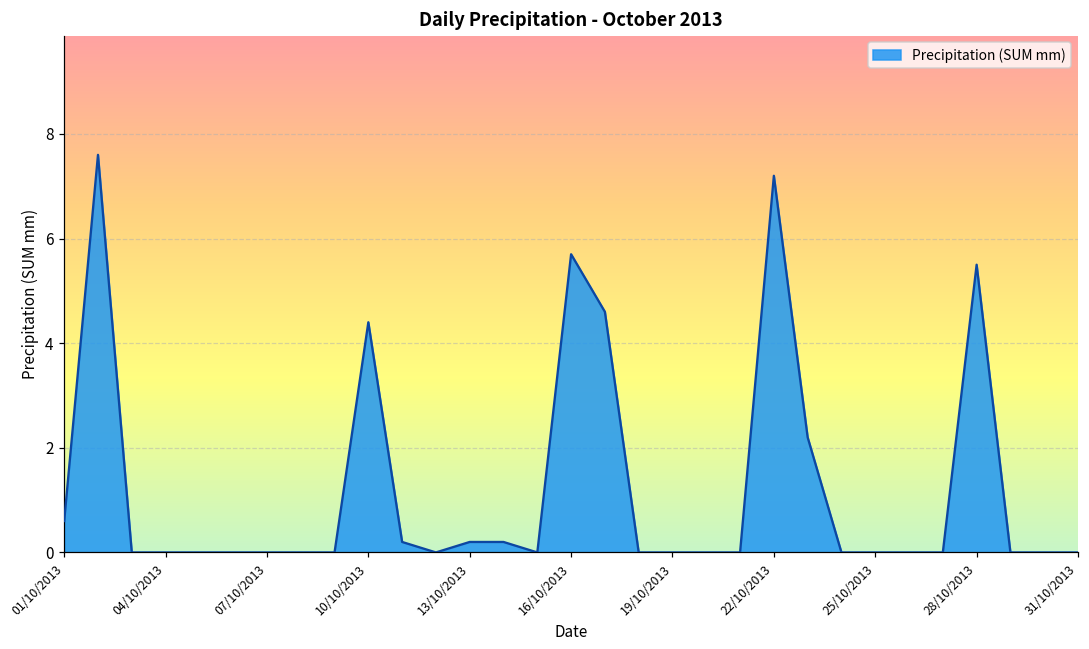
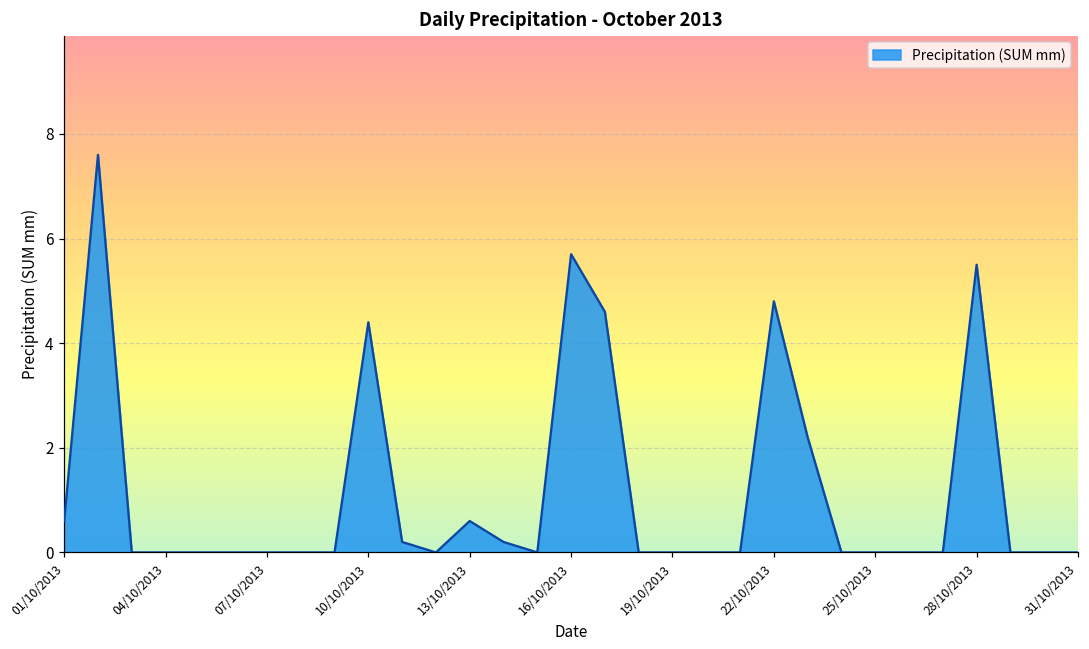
13/10/2013: 0.2 -> 0.6
22/10/2013: 7.2 -> 4.8
